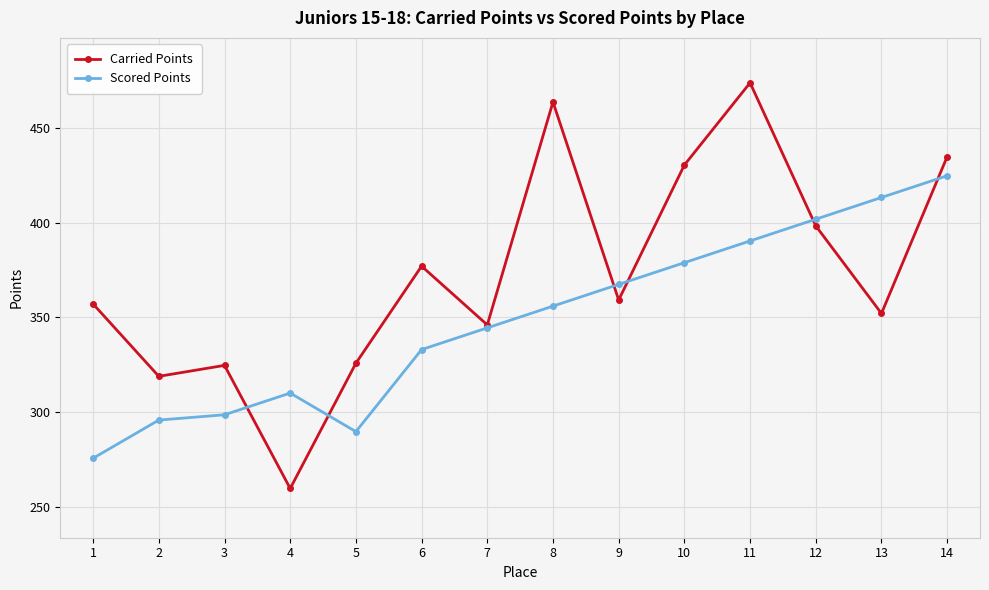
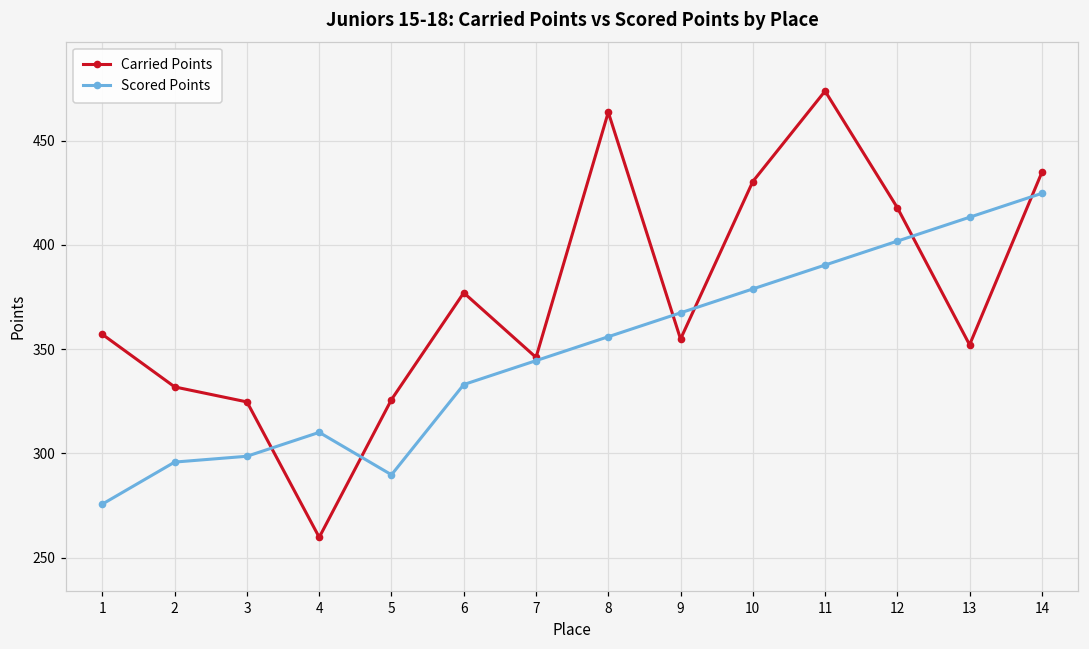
Carried Points, 2: 319 -> 332
Carried Points, 9: 359 -> 355
Carried Points, 12: 398 -> 418
